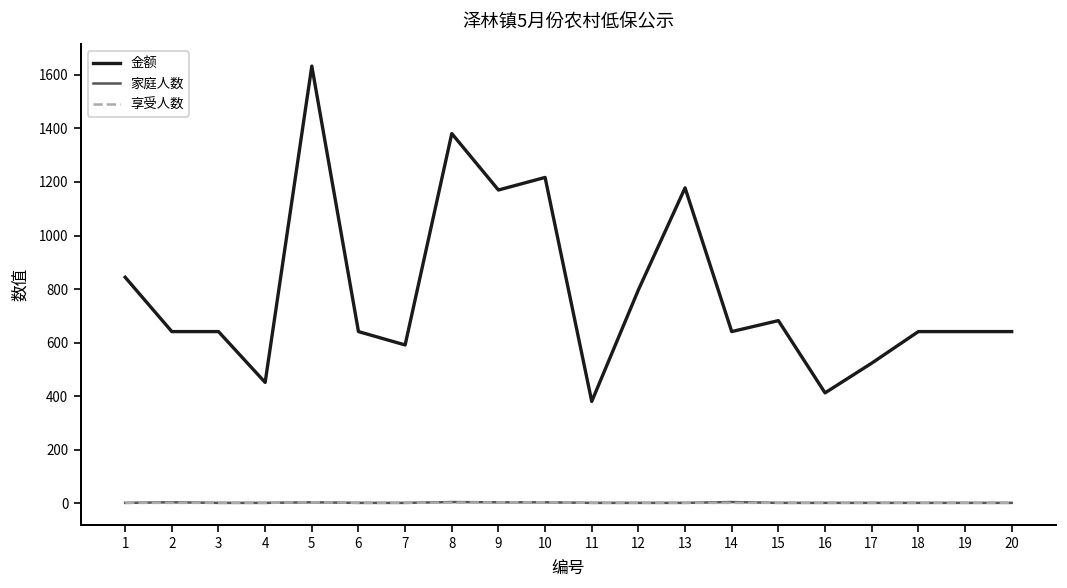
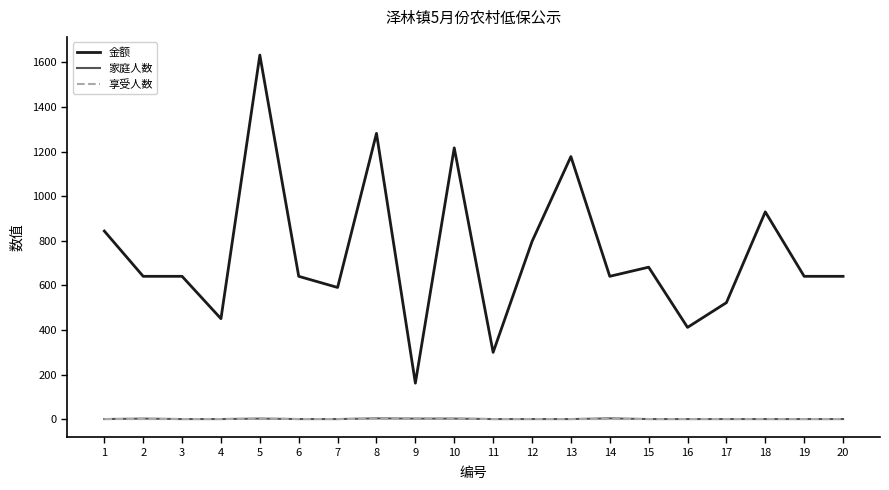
金额, 8: 1380 -> 1280
金额, 9: 1170 -> 160
金额, 11: 380 -> 300
金额, 18: 640 -> 930
